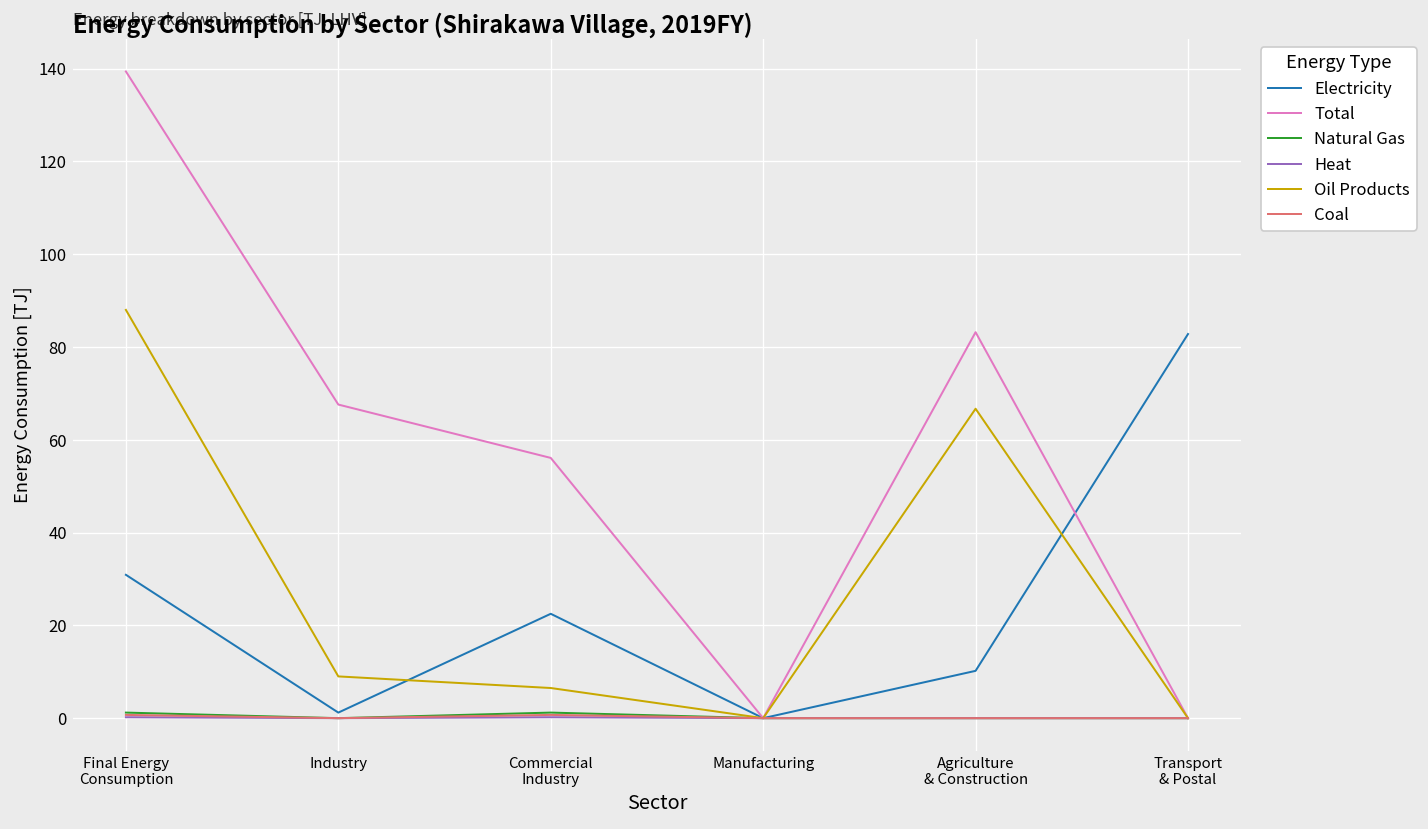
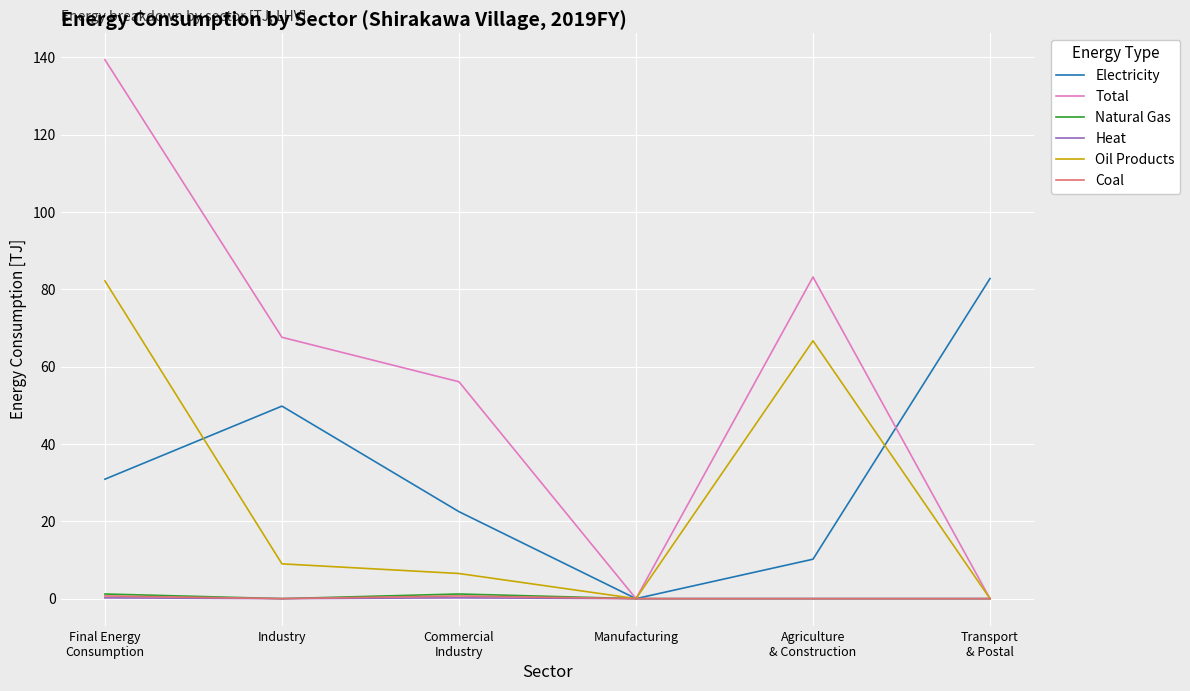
Oil Products, Final Energy Consumption: 88 -> 82
Electricity, Industry: 1 -> 50
